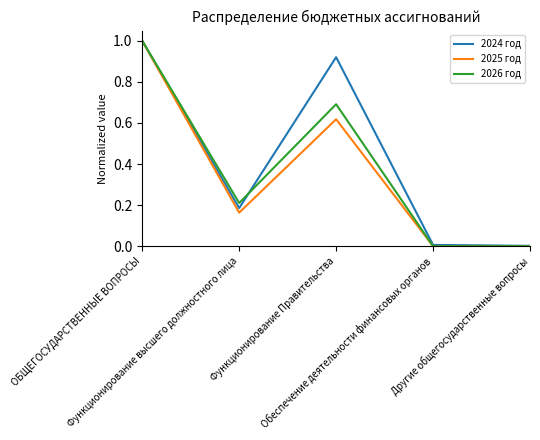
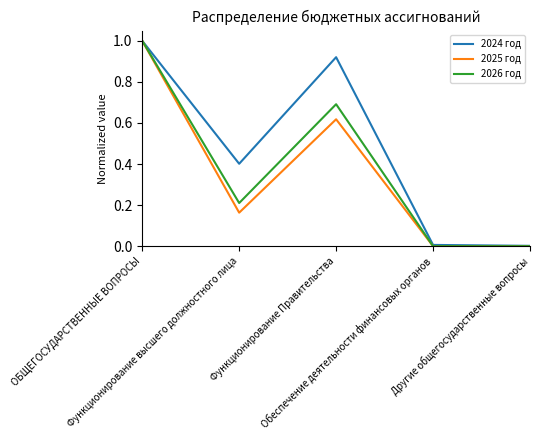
2024 год, Функционирование высшего должностного лица: 0.19 -> 0.40
